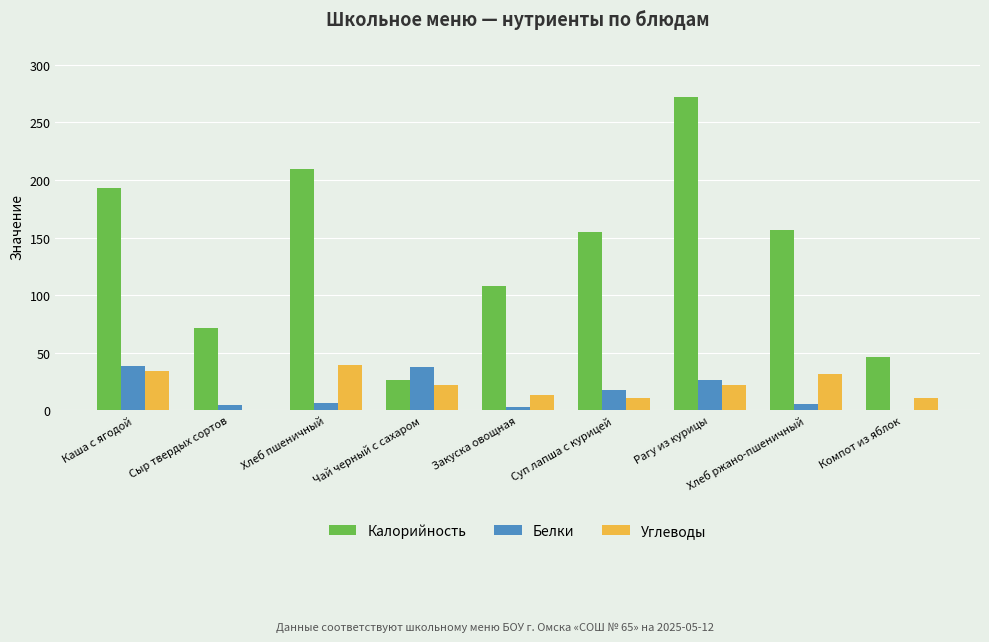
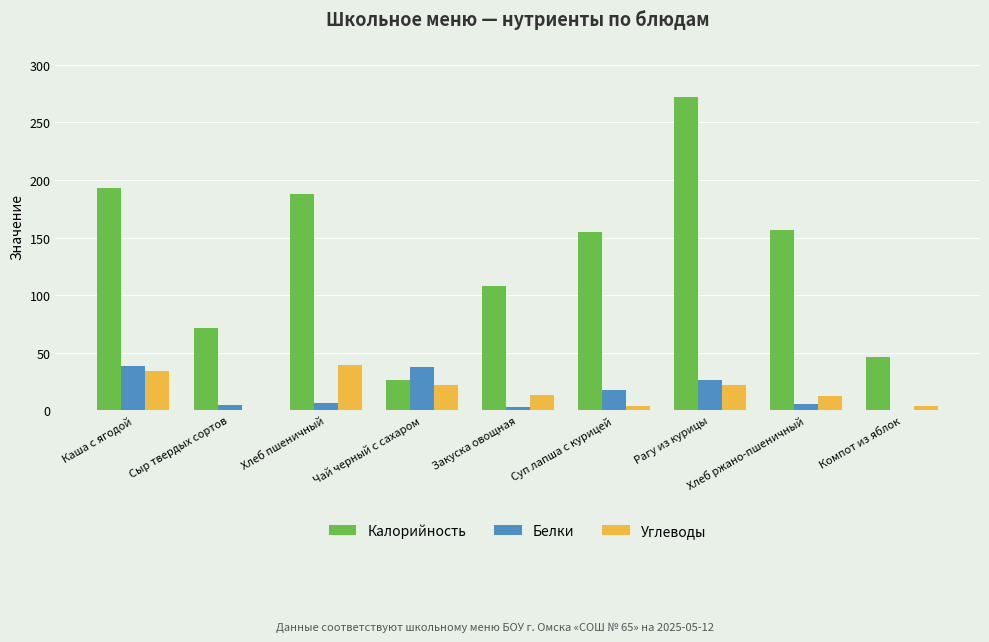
Калорийность, Хлеб пшеничный: 210 -> 188
Углеводы, Суп лапша с курицей: 11 -> 4
Углеводы, Хлеб ржано-пшеничный: 32 -> 12
Углеводы, Компот из яблок: 11 -> 4
